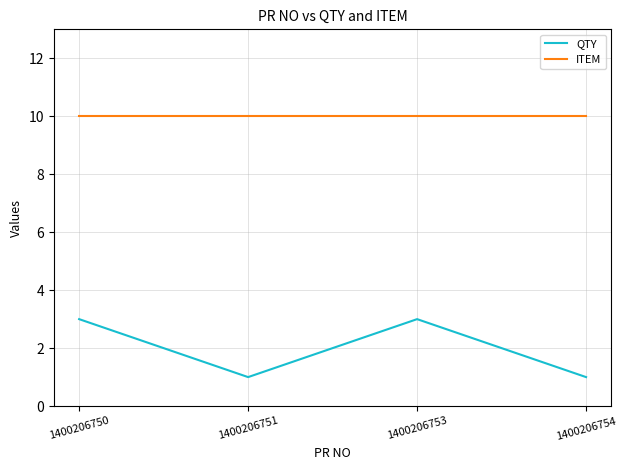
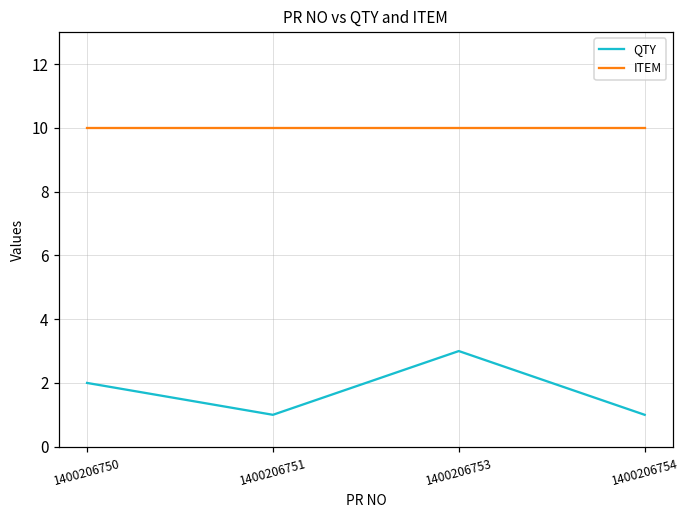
QTY, 1400206750: 3 -> 2
